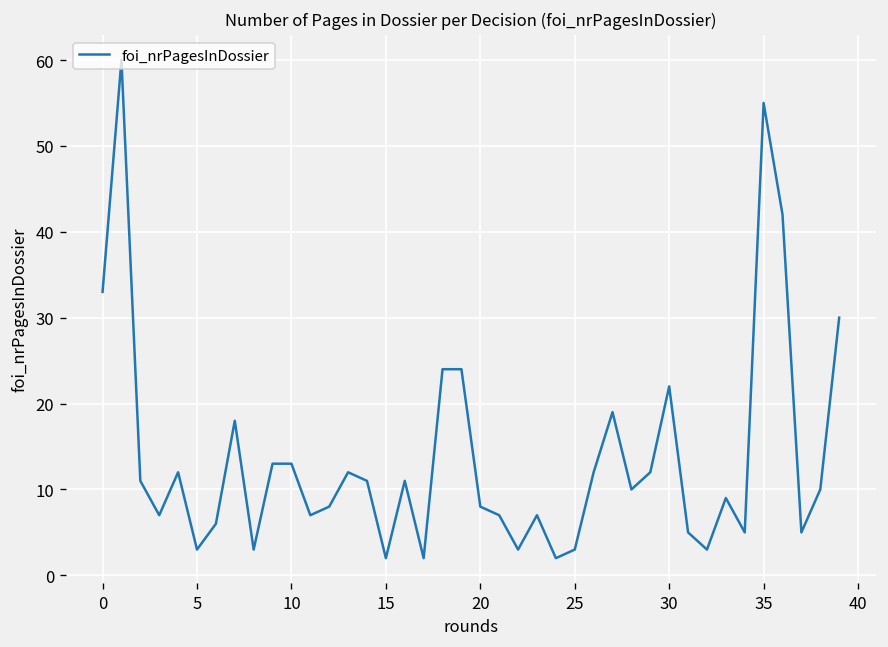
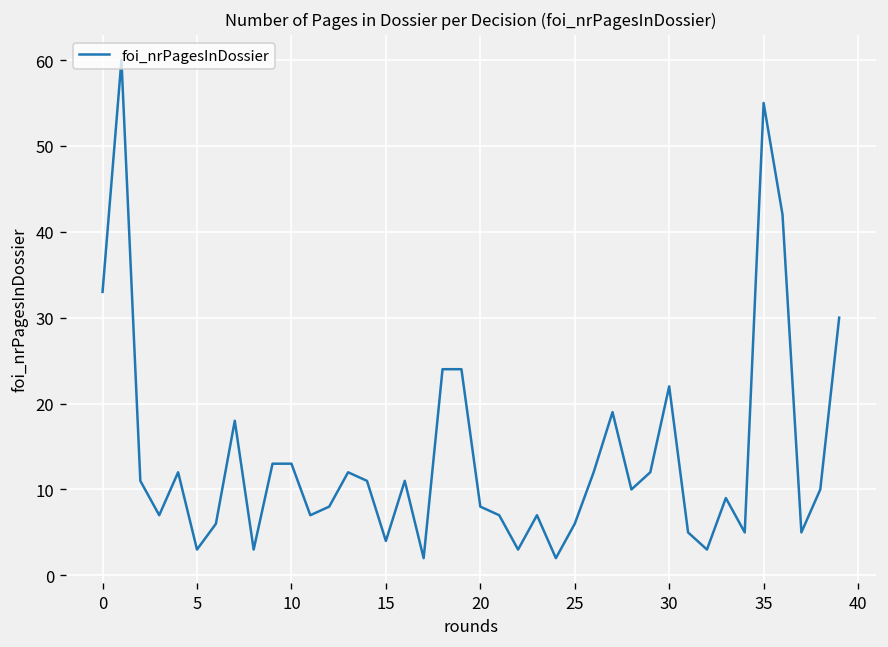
15: 2 -> 4
25: 3 -> 6
